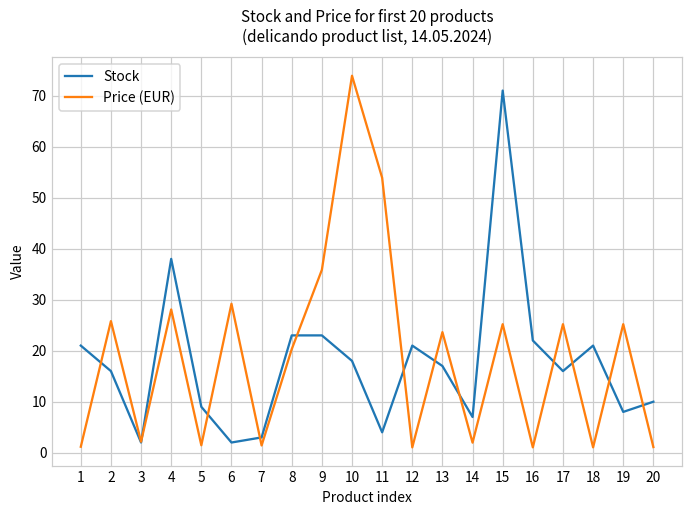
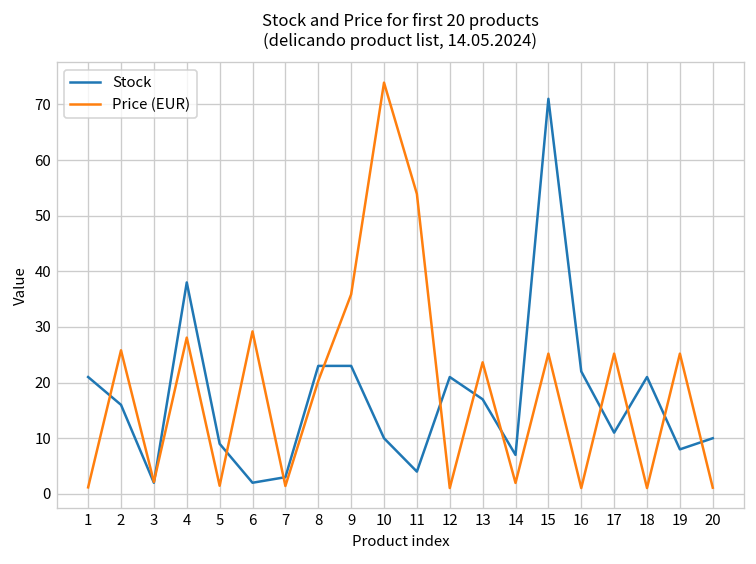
Stock, 10: 18 -> 10
Stock, 17: 16 -> 11
